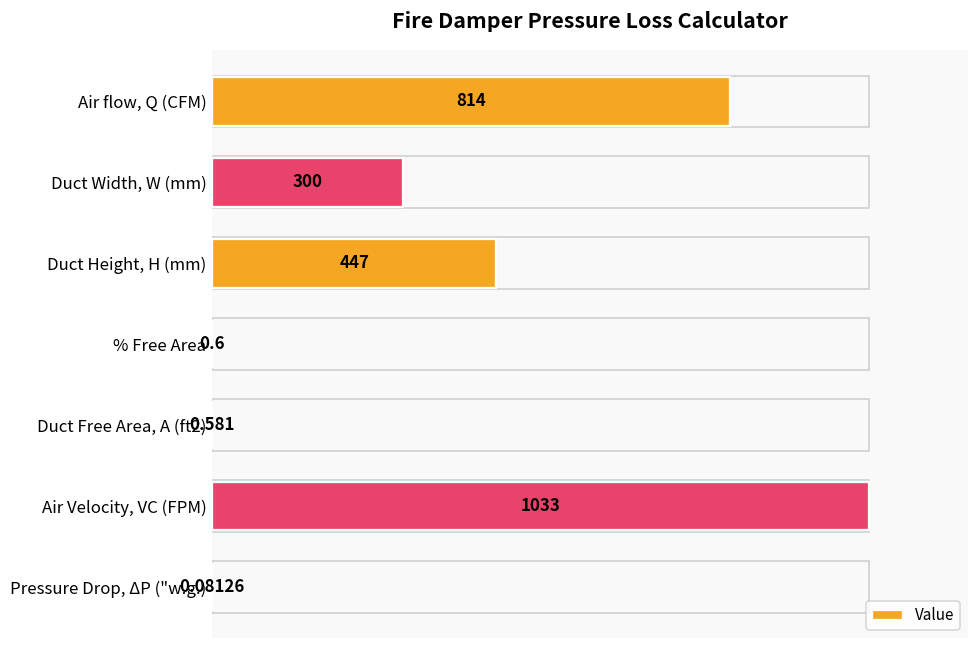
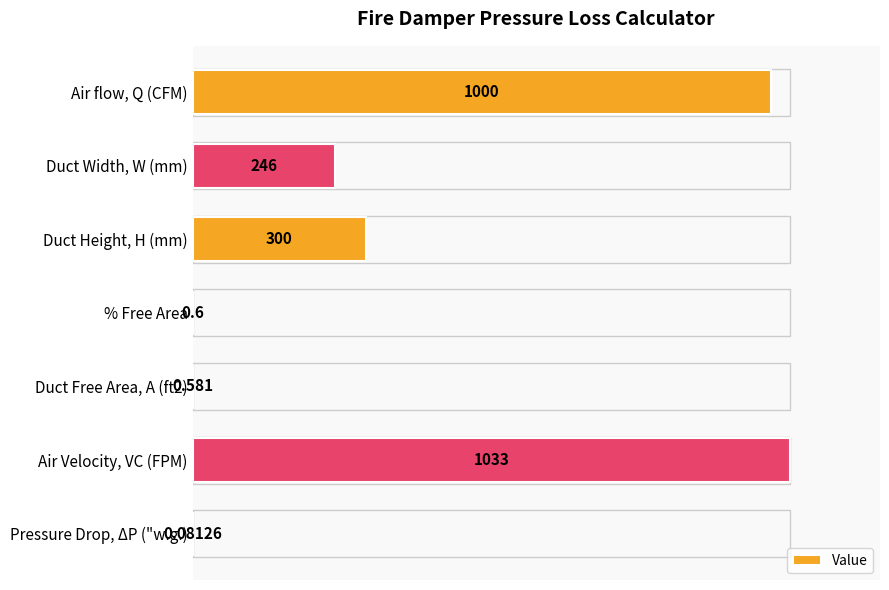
Air flow, Q (CFM): 814 -> 1000
Duct Width, W (mm): 300 -> 246
Duct Height, H (mm): 447 -> 300
